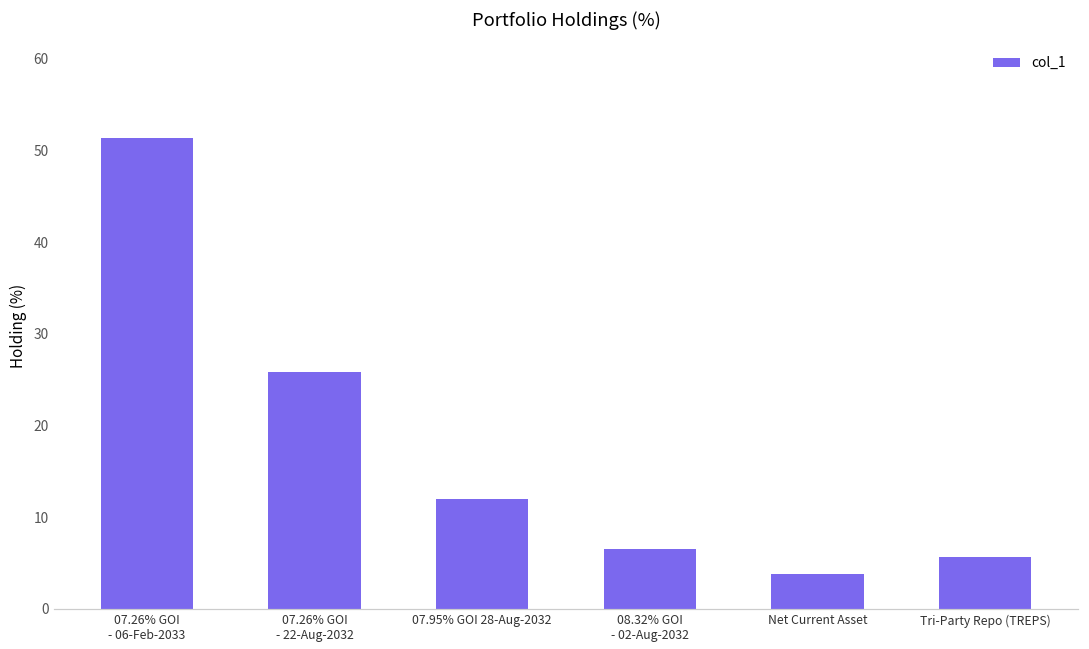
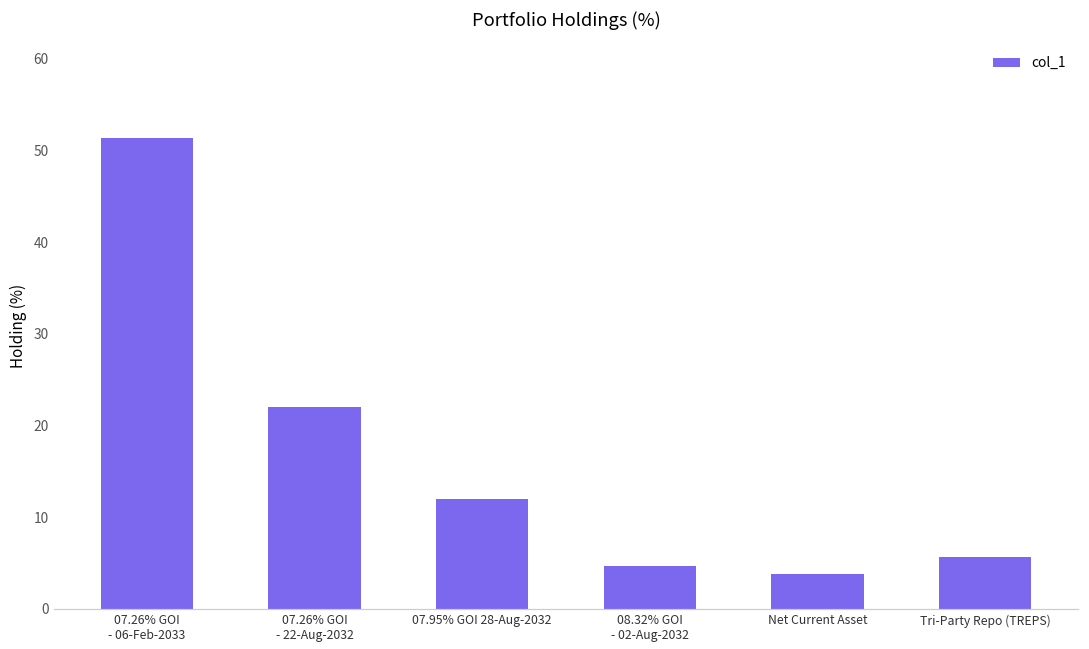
07.26% GOI - 22-Aug-2032: 26 -> 22
08.32% GOI - 02-Aug-2032: 7 -> 5
